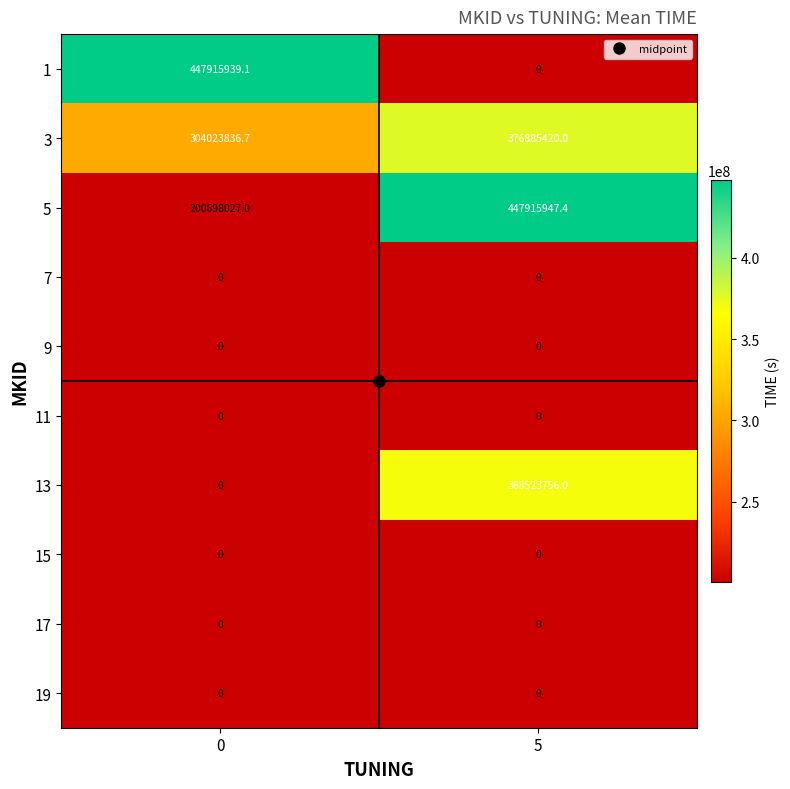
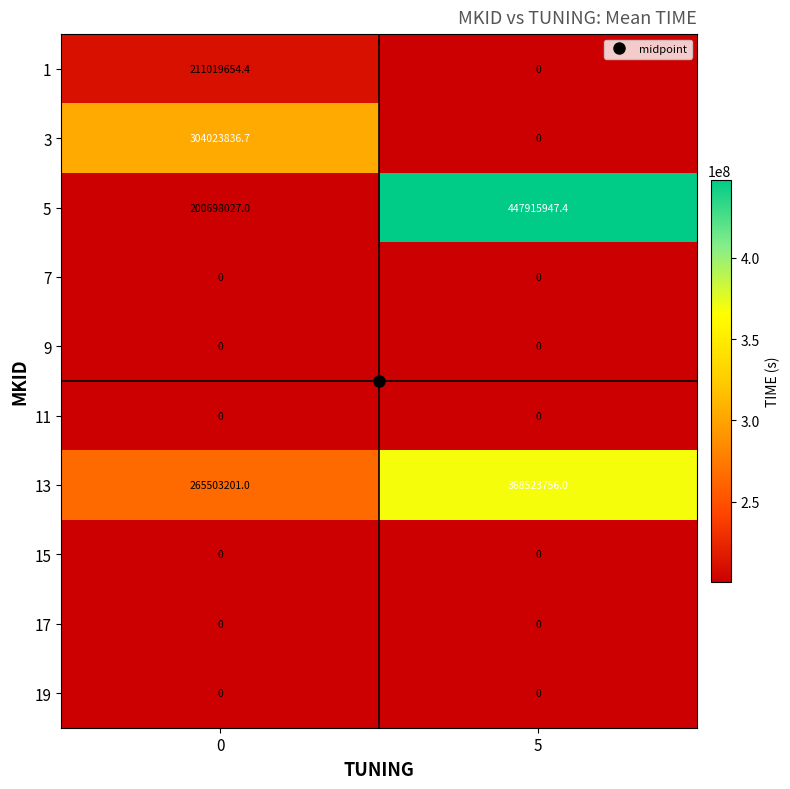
1, 0: 447915939.1 -> 211019654.4
3, 5: 376885420.0 -> 0
13, 0: 0 -> 265503201.0
